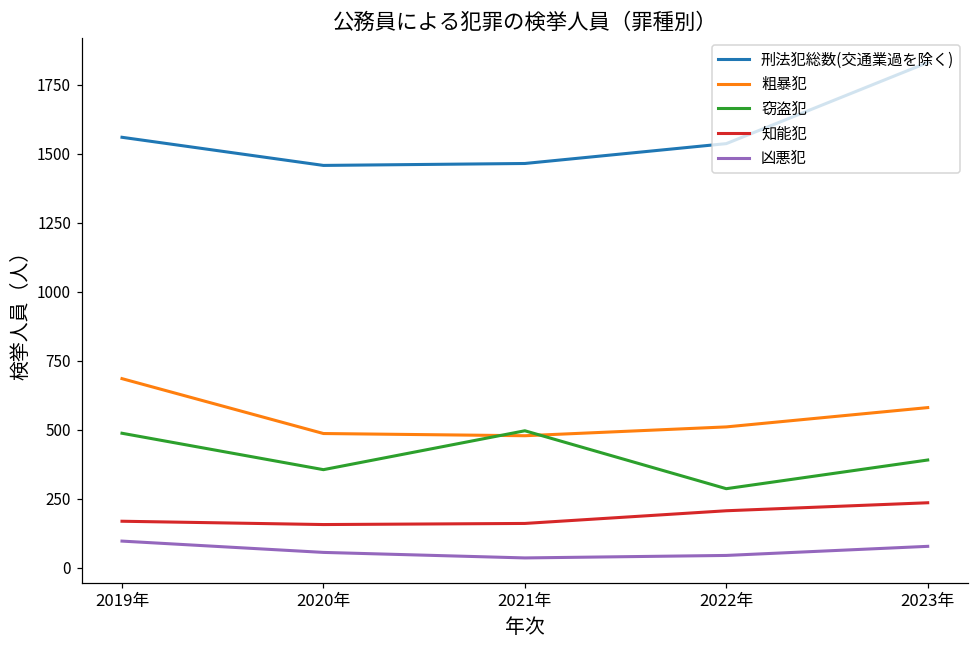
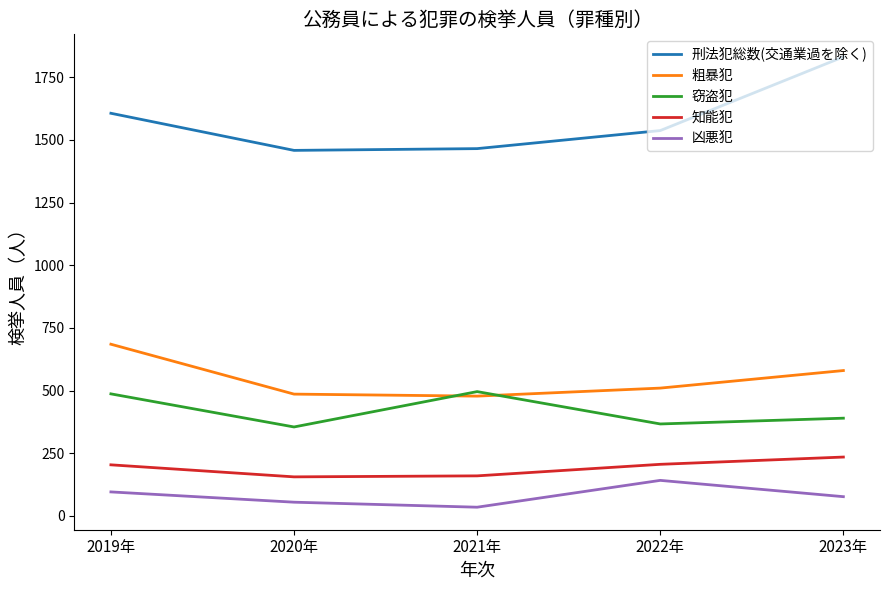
刑法犯総数(交通業過を除く), 2019年: 1560 -> 1610
知能犯, 2019年: 170 -> 200
窃盗犯, 2022年: 290 -> 370
凶悪犯, 2022年: 40 -> 140
